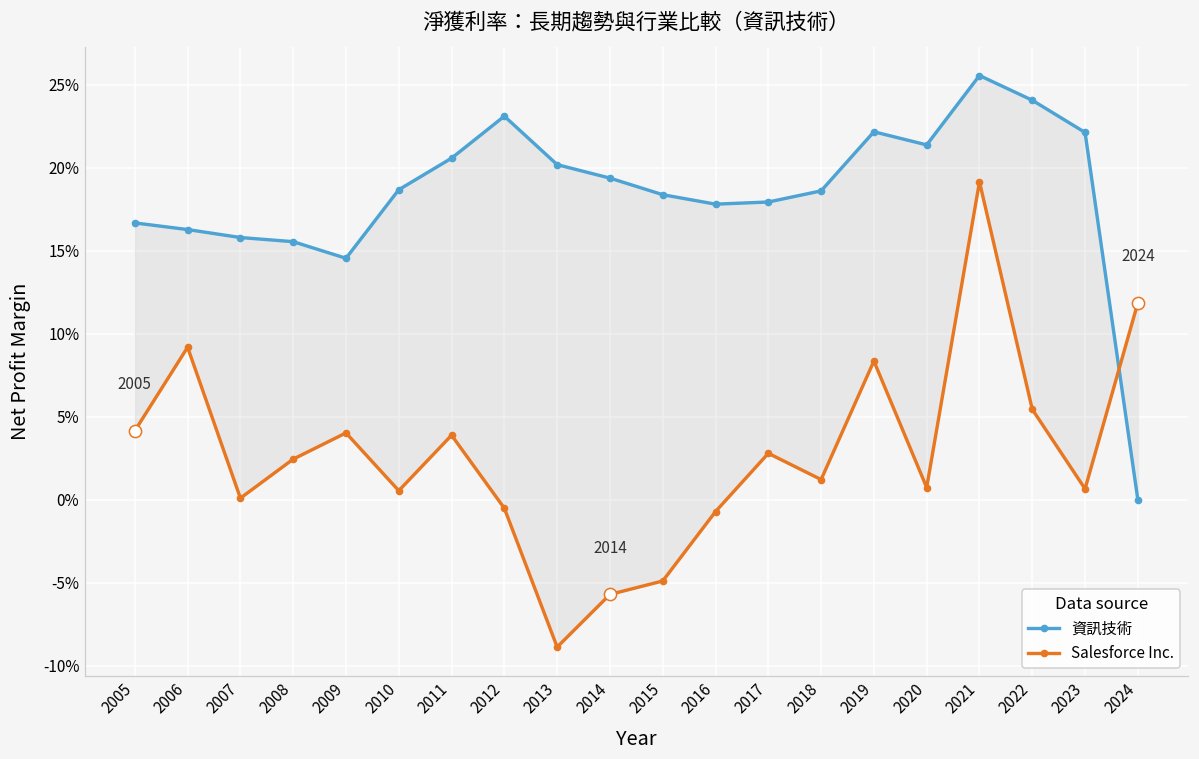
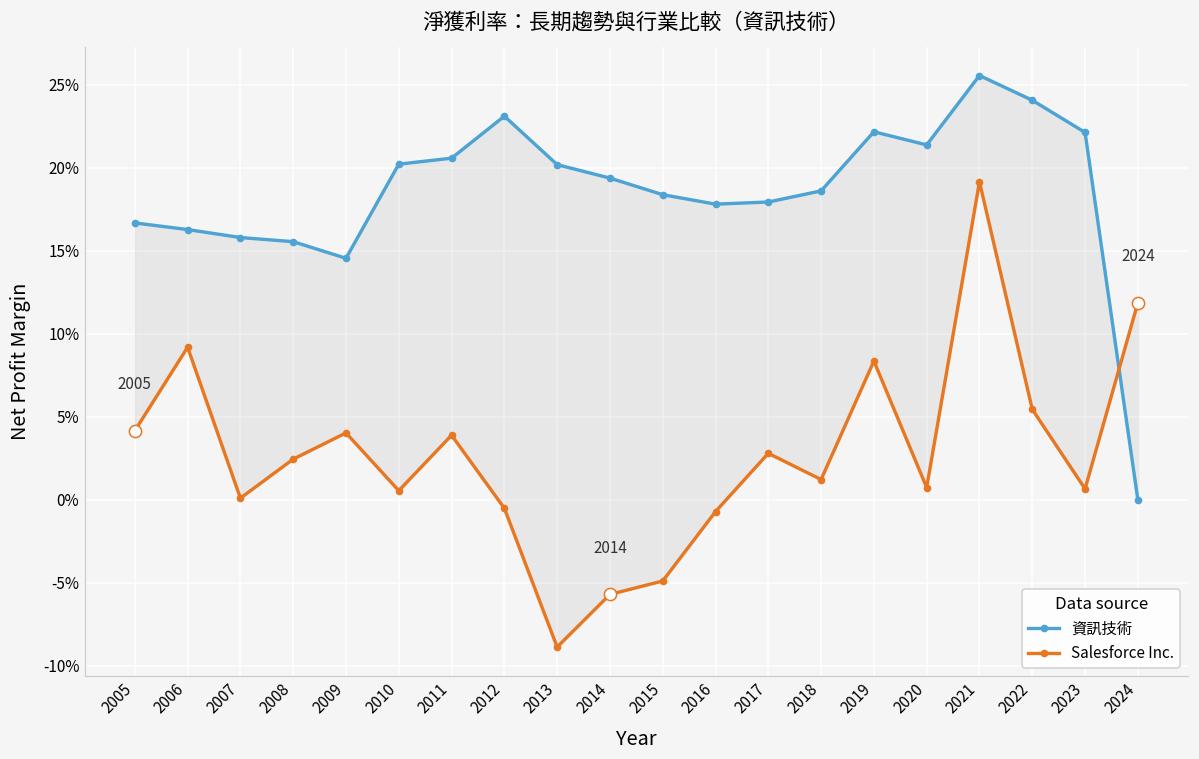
資訊技術, 2010: 18.7% -> 20.2%
